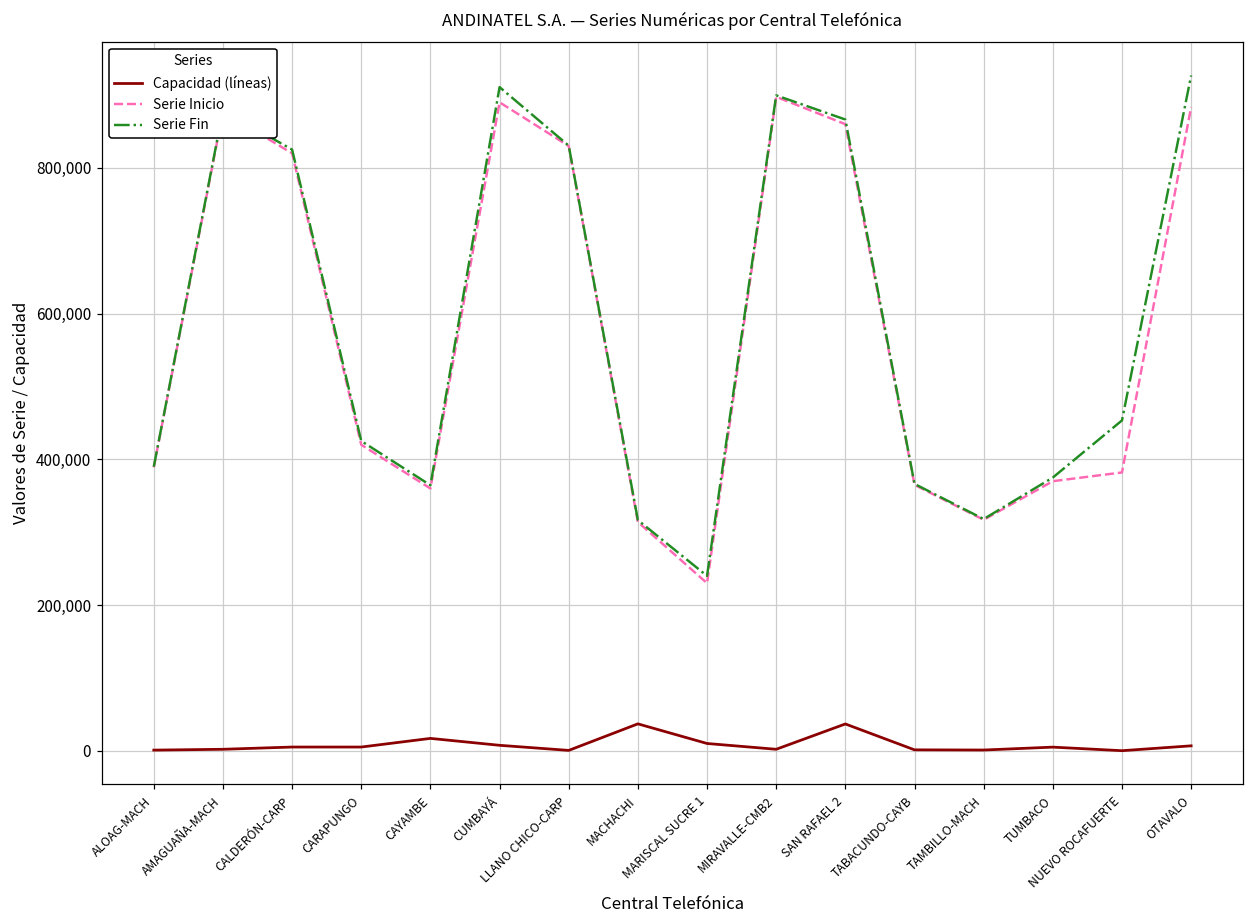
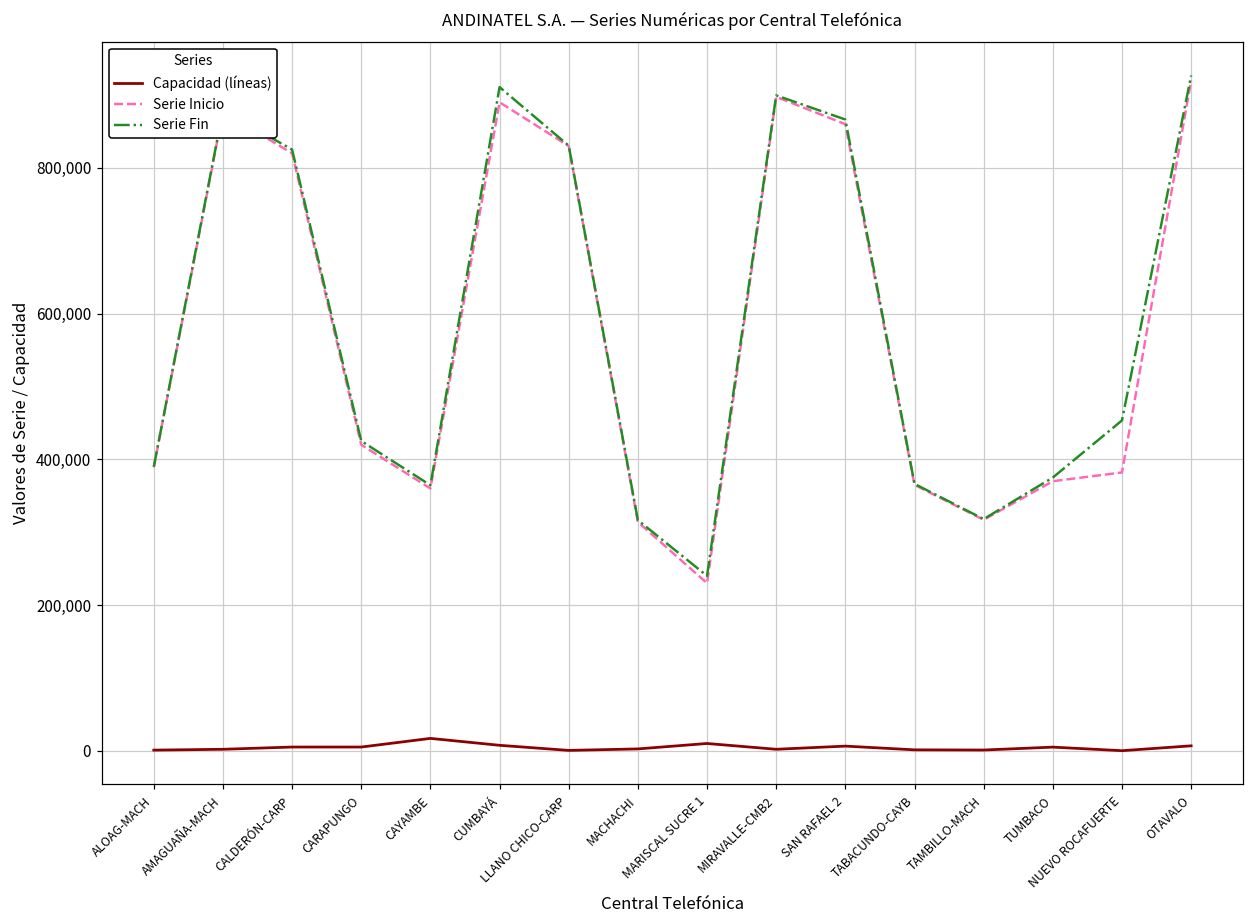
Capacidad (líneas), MACHACHI: 40,000 -> 0
Capacidad (líneas), SAN RAFAEL 2: 40,000 -> 10,000
Serie Inicio, OTAVALO: 880,000 -> 920,000
